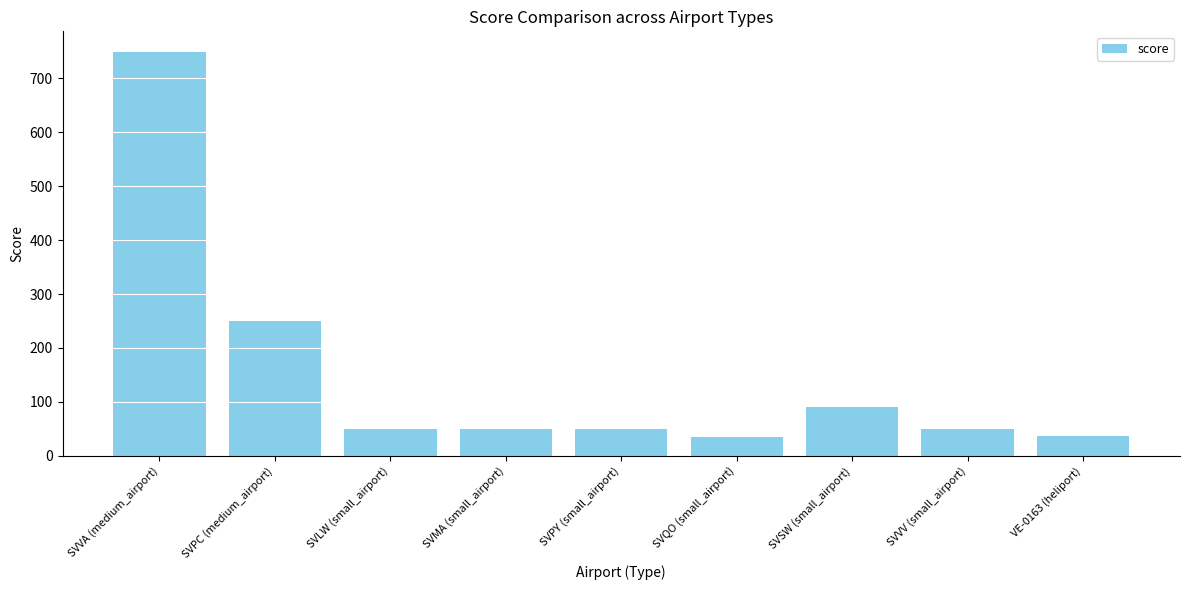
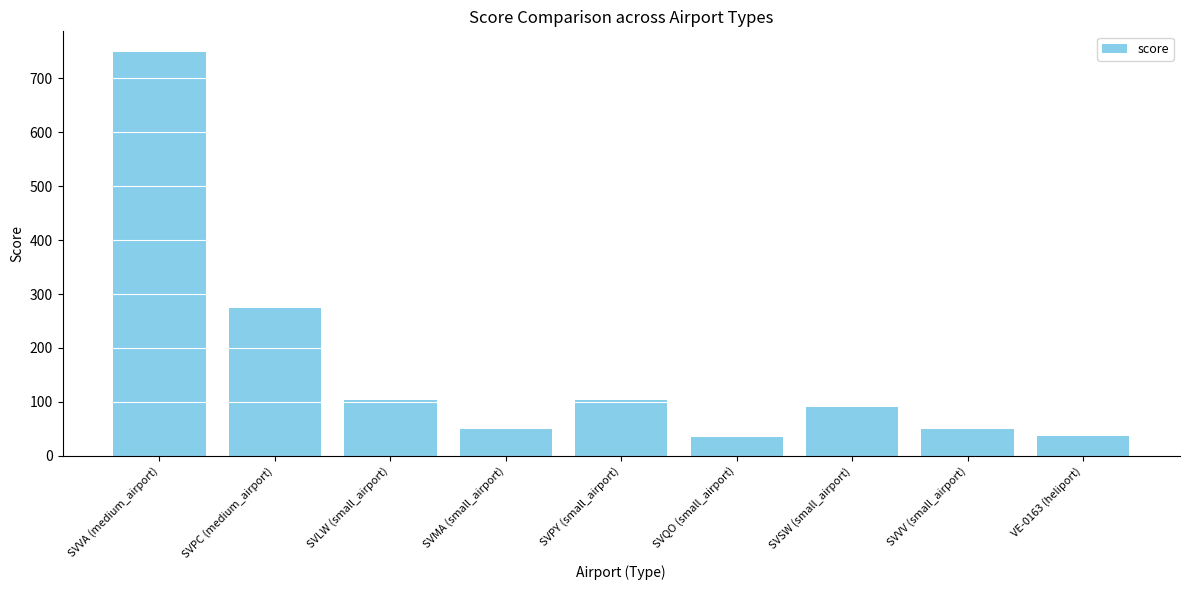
SVPC (medium_airport): 250 -> 270
SVLW (small_airport): 50 -> 100
SVPY (small_airport): 50 -> 100
